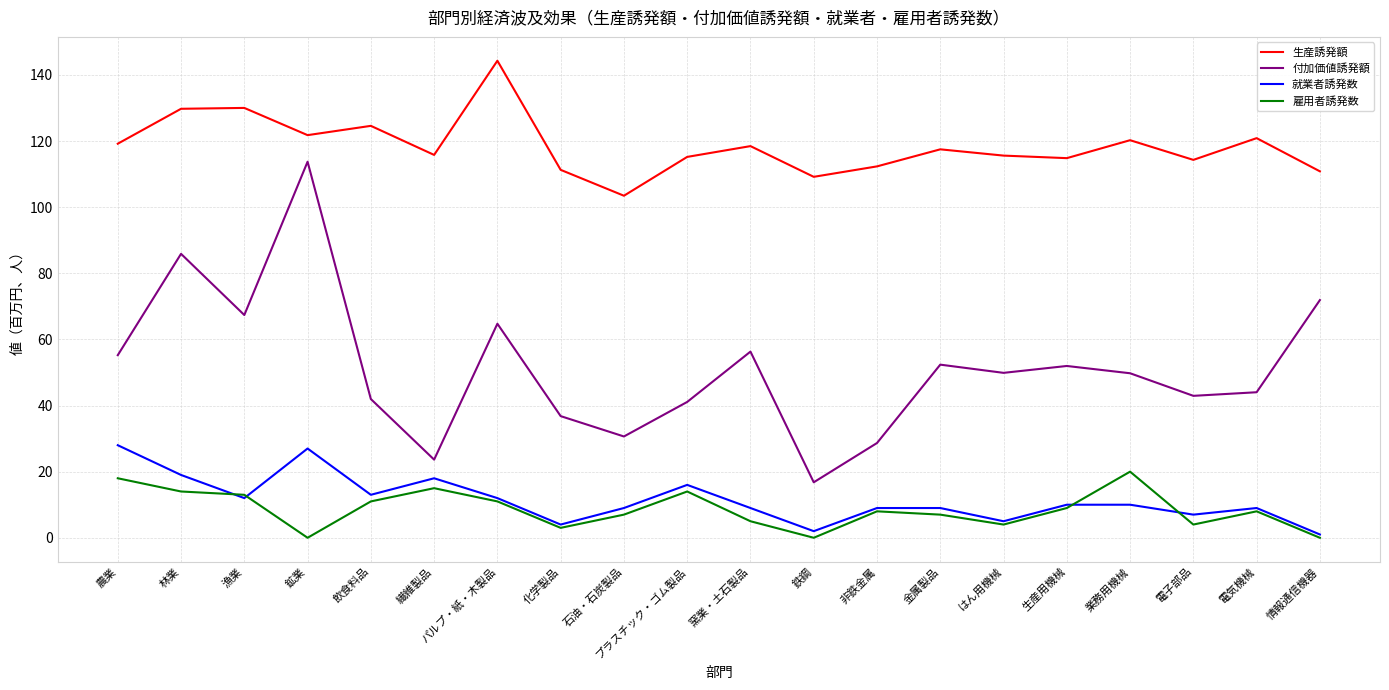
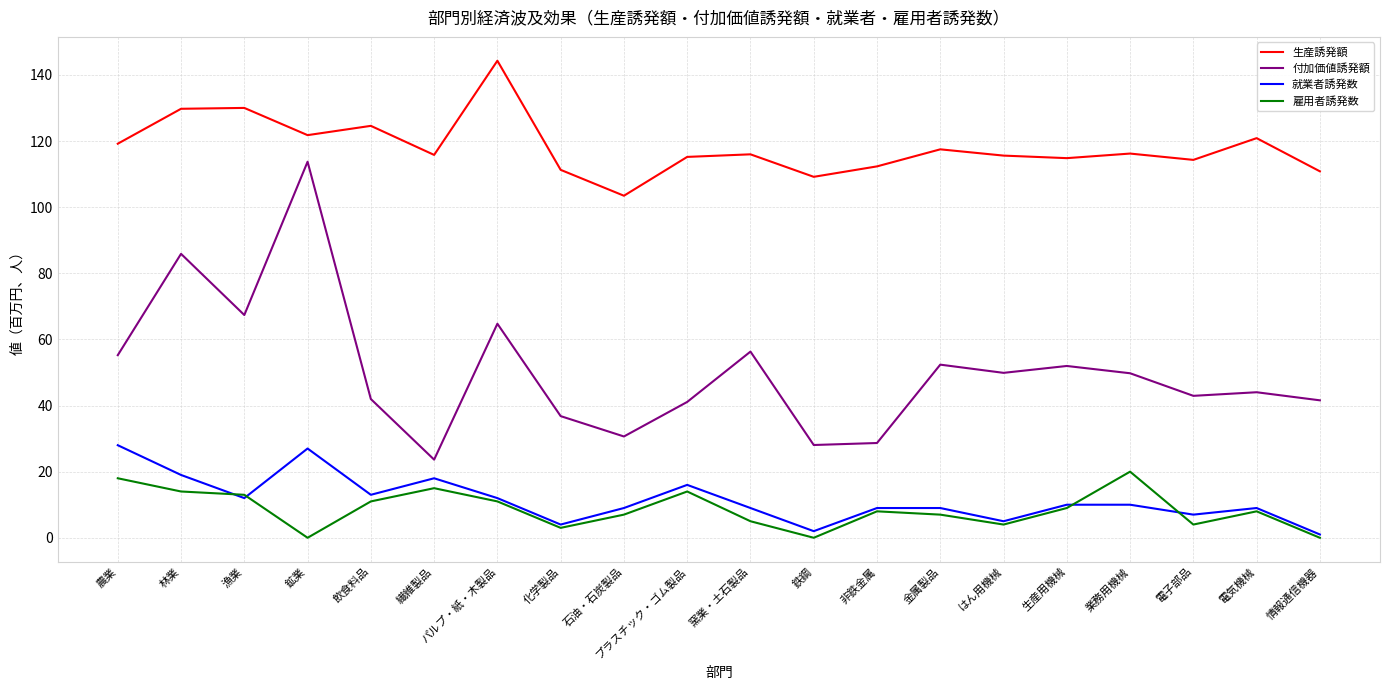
生産誘発額, 窯業・土石製品: 118 -> 116
付加価値誘発額, 鉄鋼: 17 -> 28
生産誘発額, 業務用機械: 120 -> 116
付加価値誘発額, 情報通信機器: 72 -> 42
